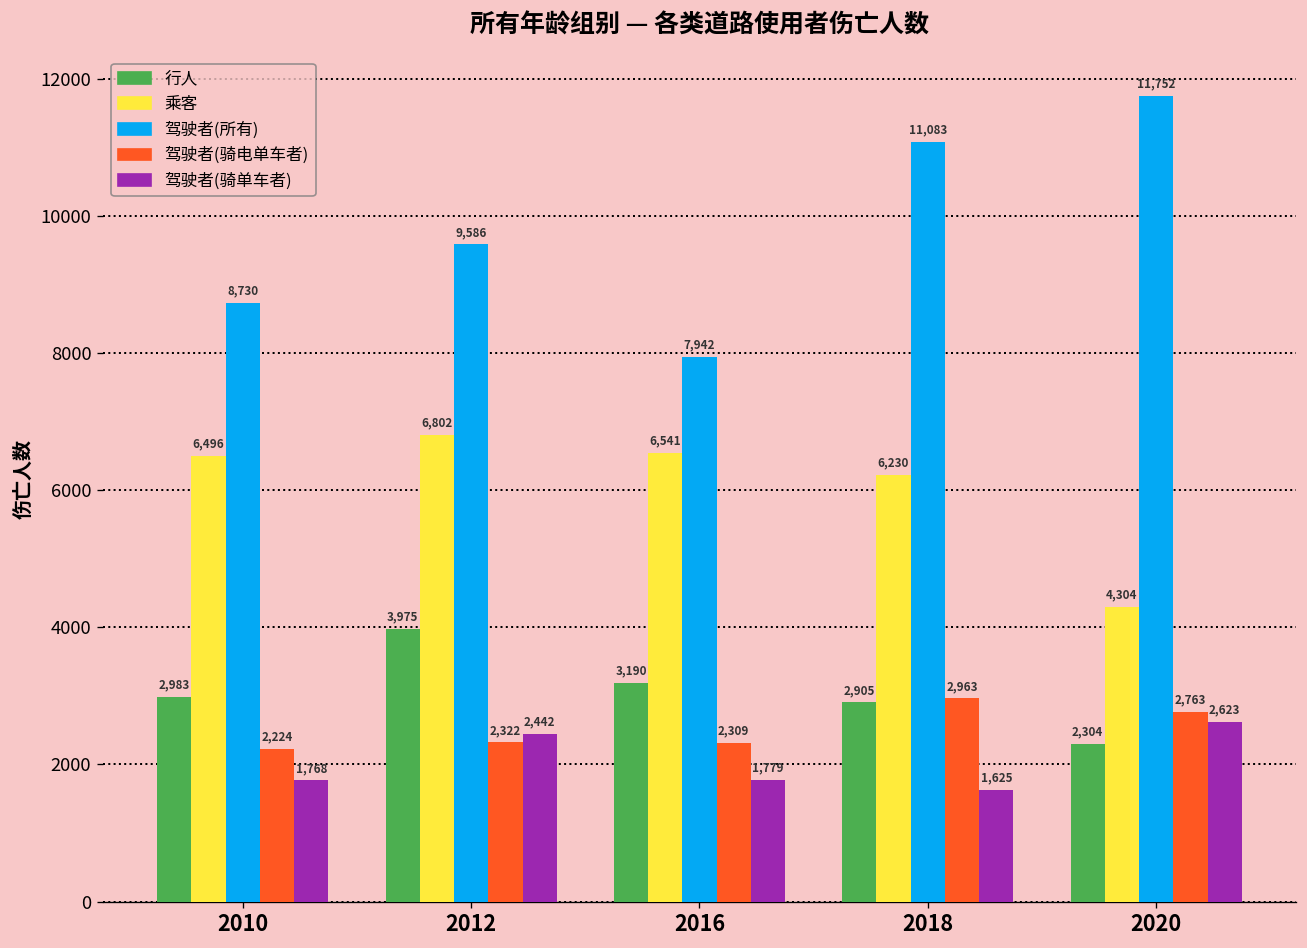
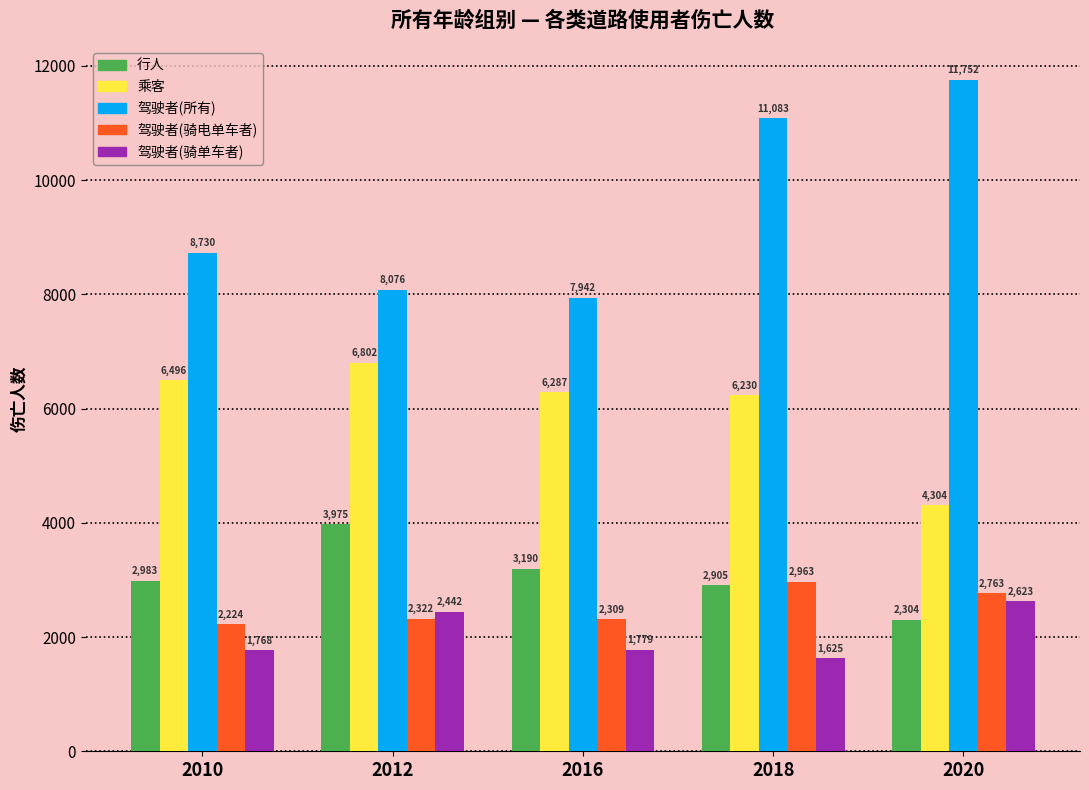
驾驶者(所有), 2012: 9,586 -> 8,076
乘客, 2016: 6,541 -> 6,287
